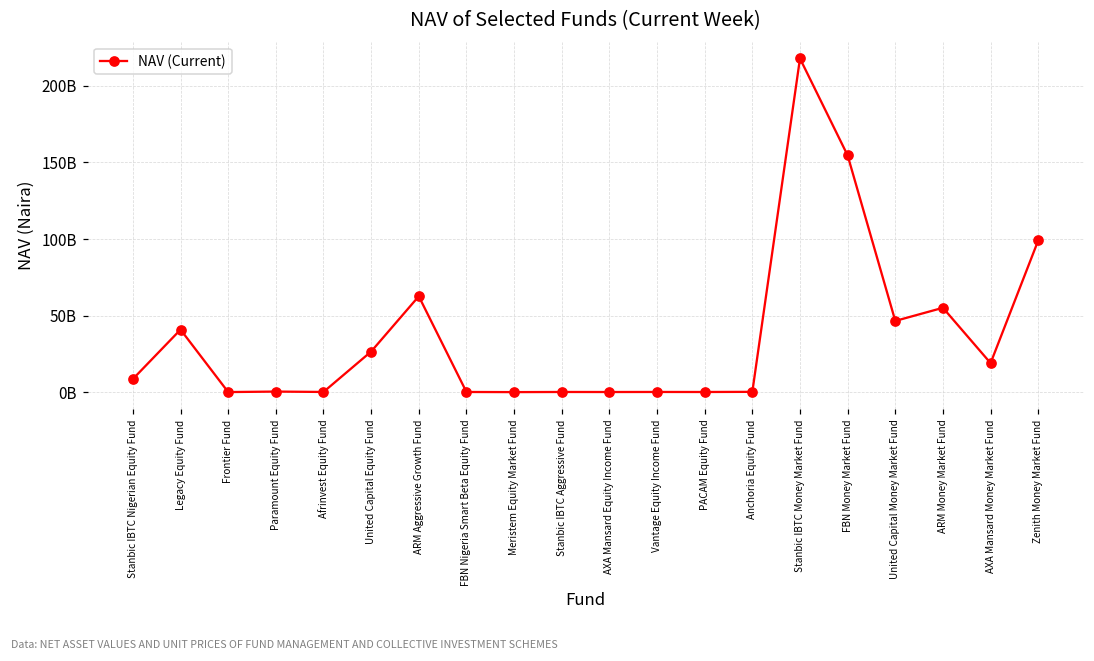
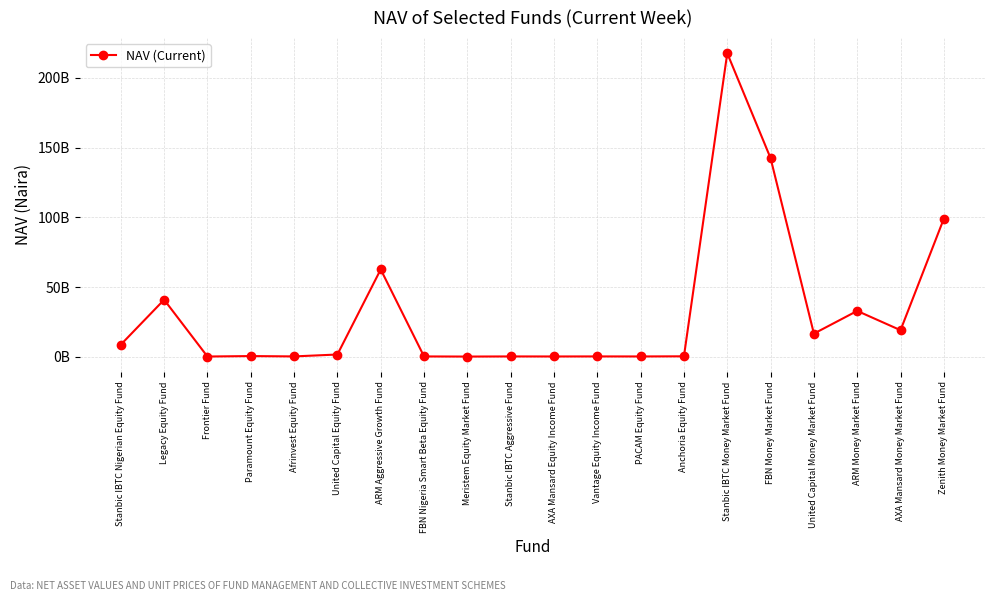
United Capital Equity Fund: 27000000000 -> 2000000000
FBN Money Market Fund: 155000000000 -> 142000000000
United Capital Money Market Fund: 47000000000 -> 17000000000
ARM Money Market Fund: 55000000000 -> 33000000000
